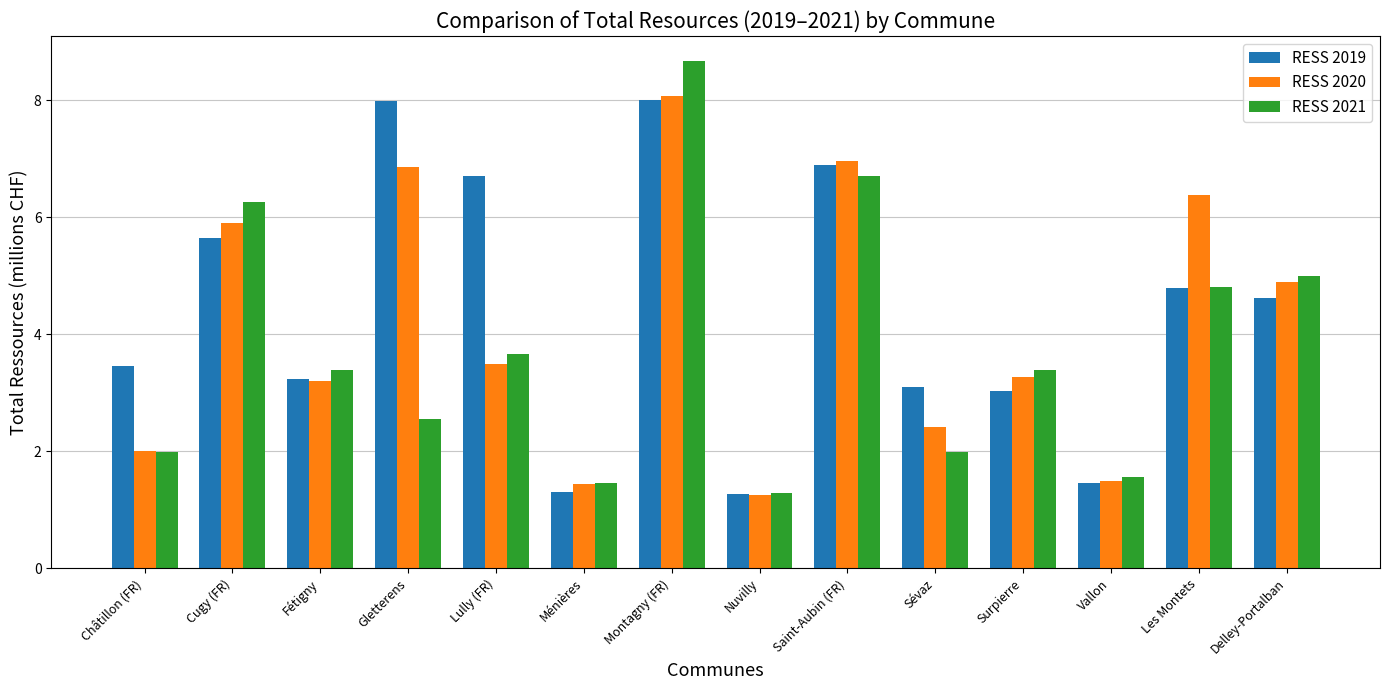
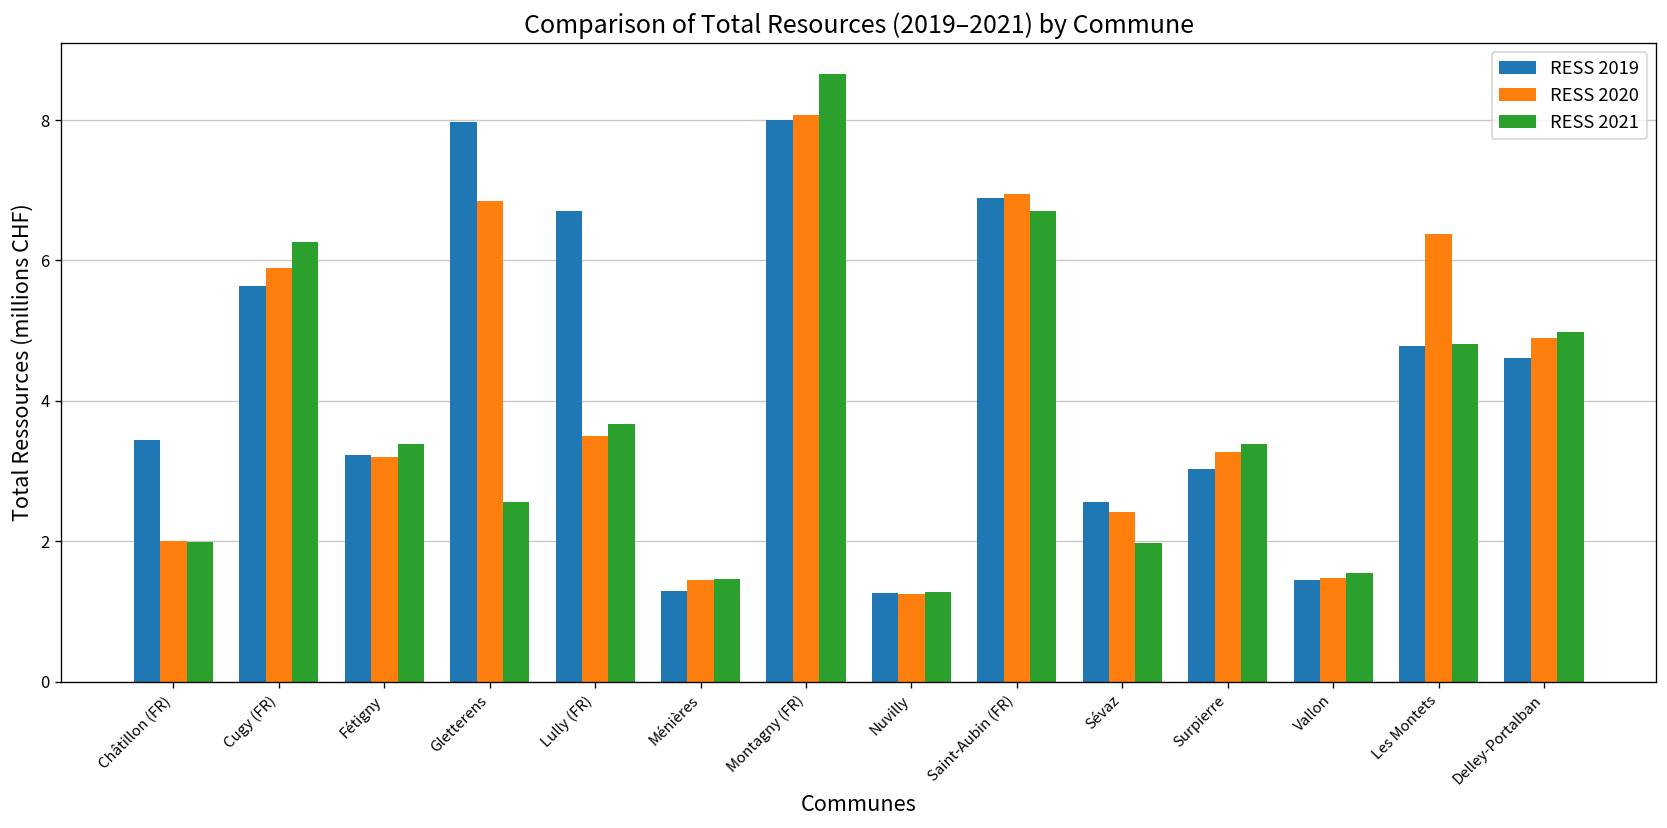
RESS 2019, Sévaz: 3.1 -> 2.6
